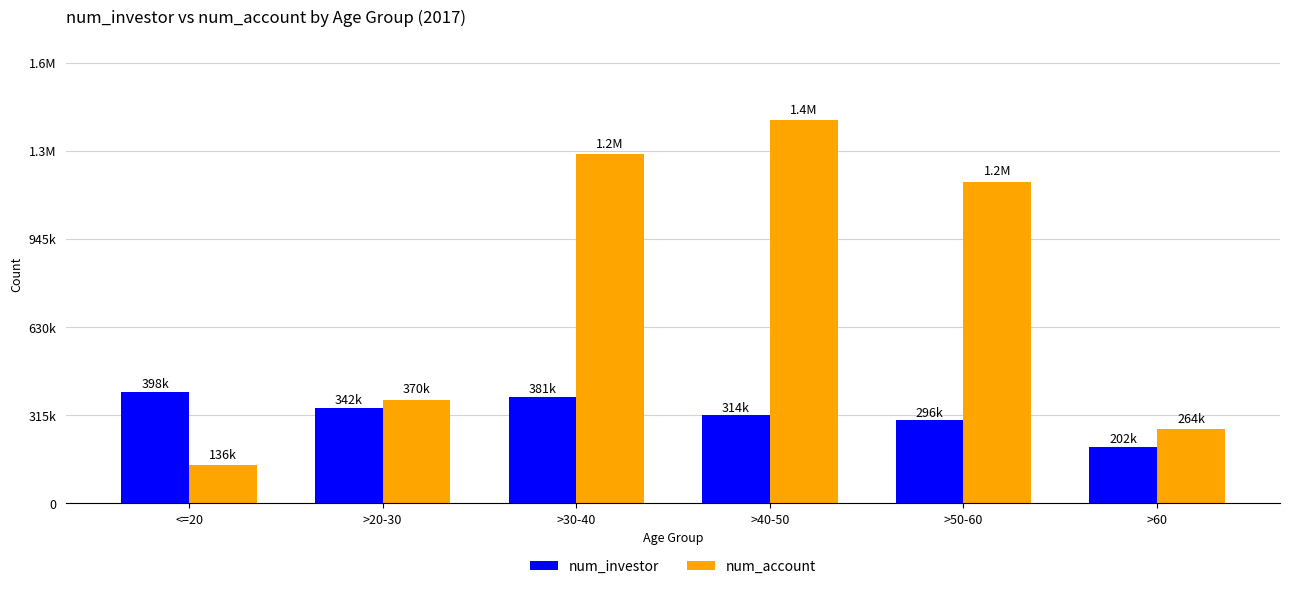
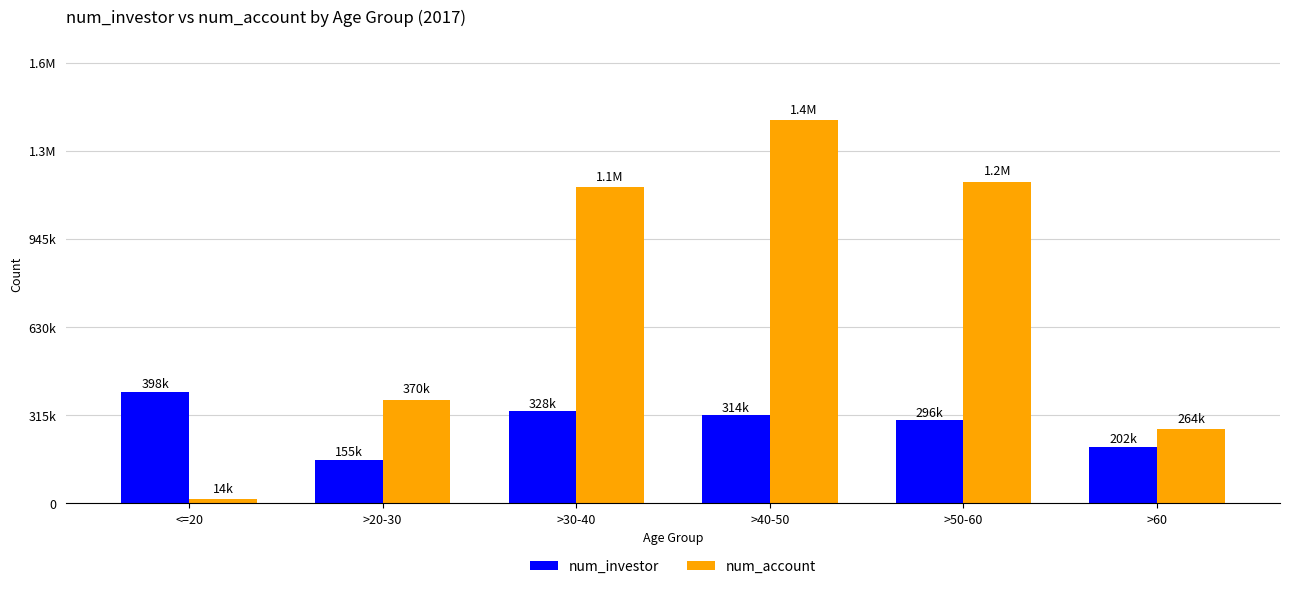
num_account, <=20: 136k -> 14k
num_investor, >20-30: 342k -> 155k
num_investor, >30-40: 381k -> 328k
num_account, >30-40: 1.2M -> 1.1M
